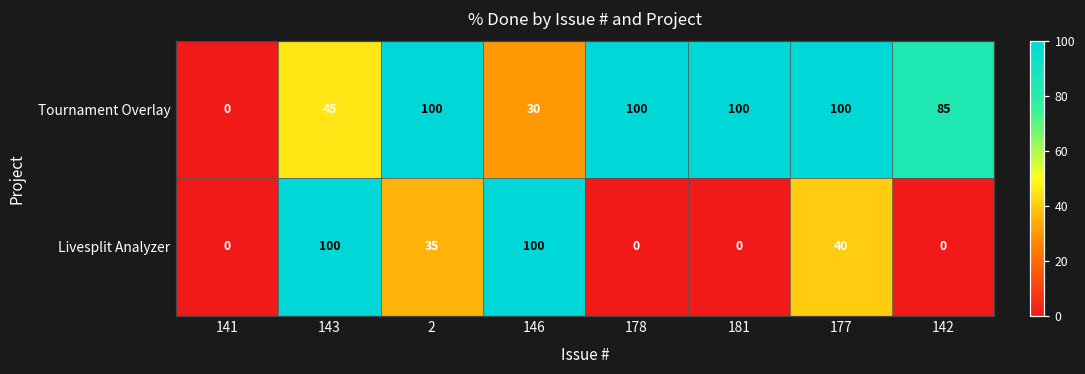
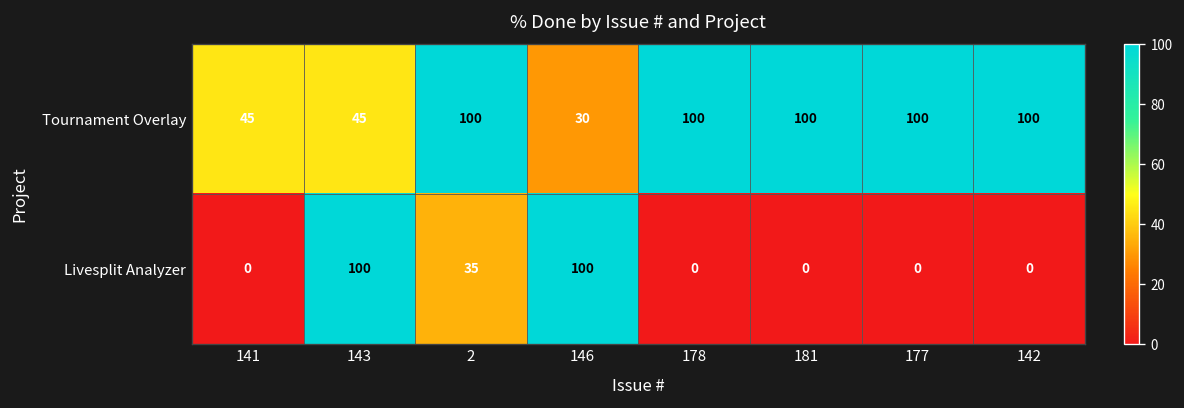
Tournament Overlay, 141: 0 -> 45
Tournament Overlay, 142: 85 -> 100
Livesplit Analyzer, 177: 40 -> 0
